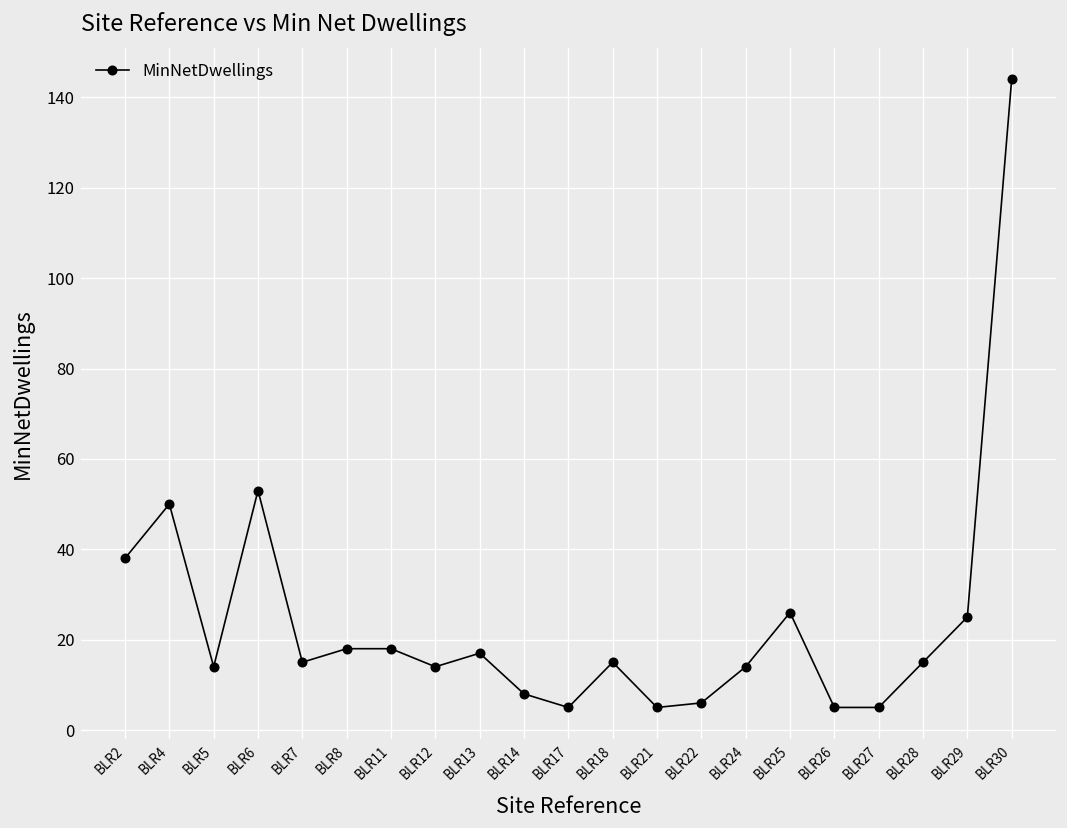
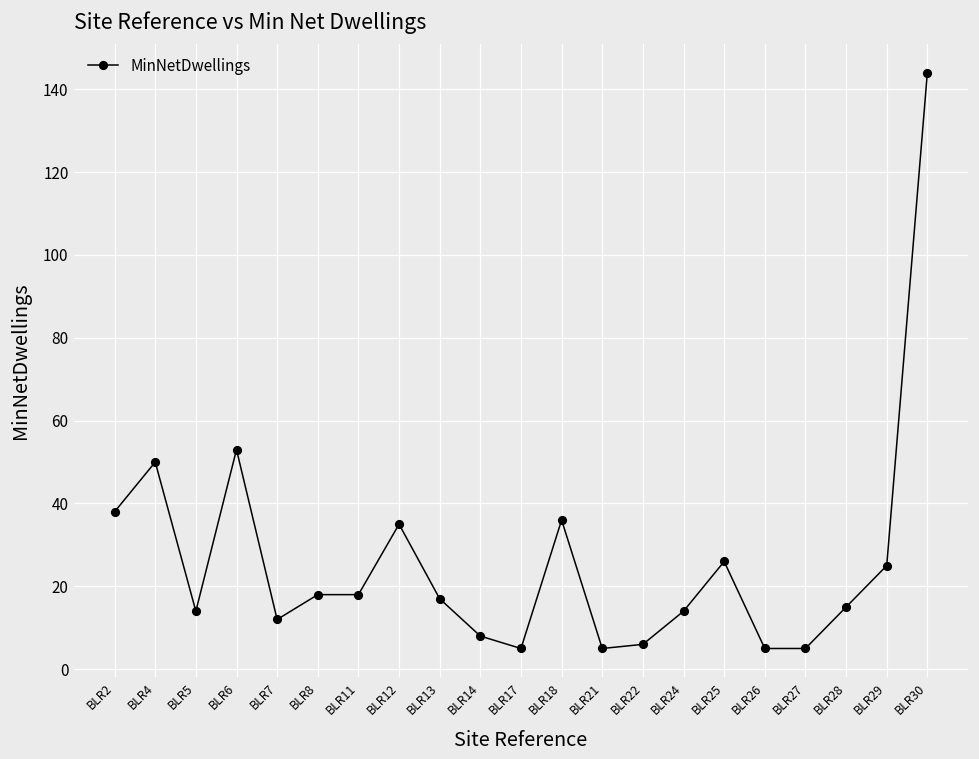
BLR7: 15 -> 12
BLR12: 14 -> 35
BLR18: 15 -> 36
